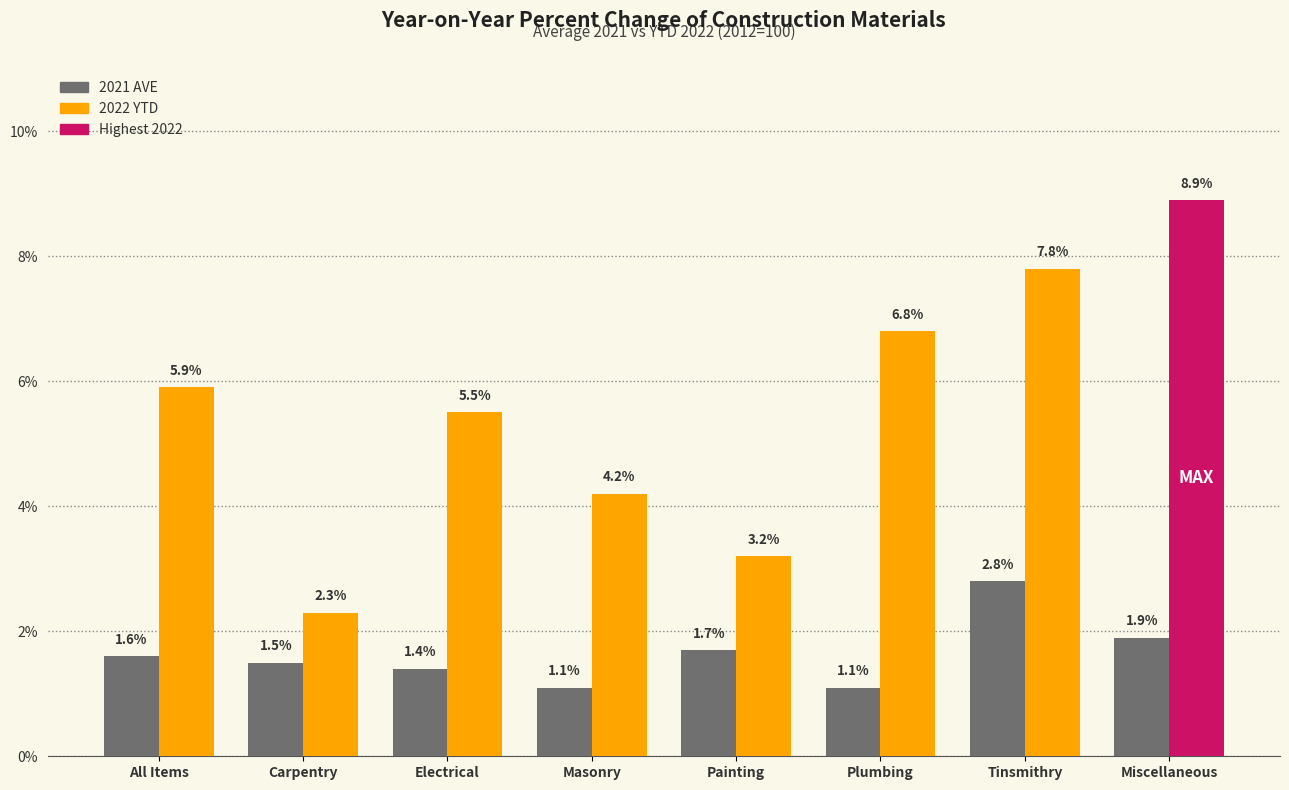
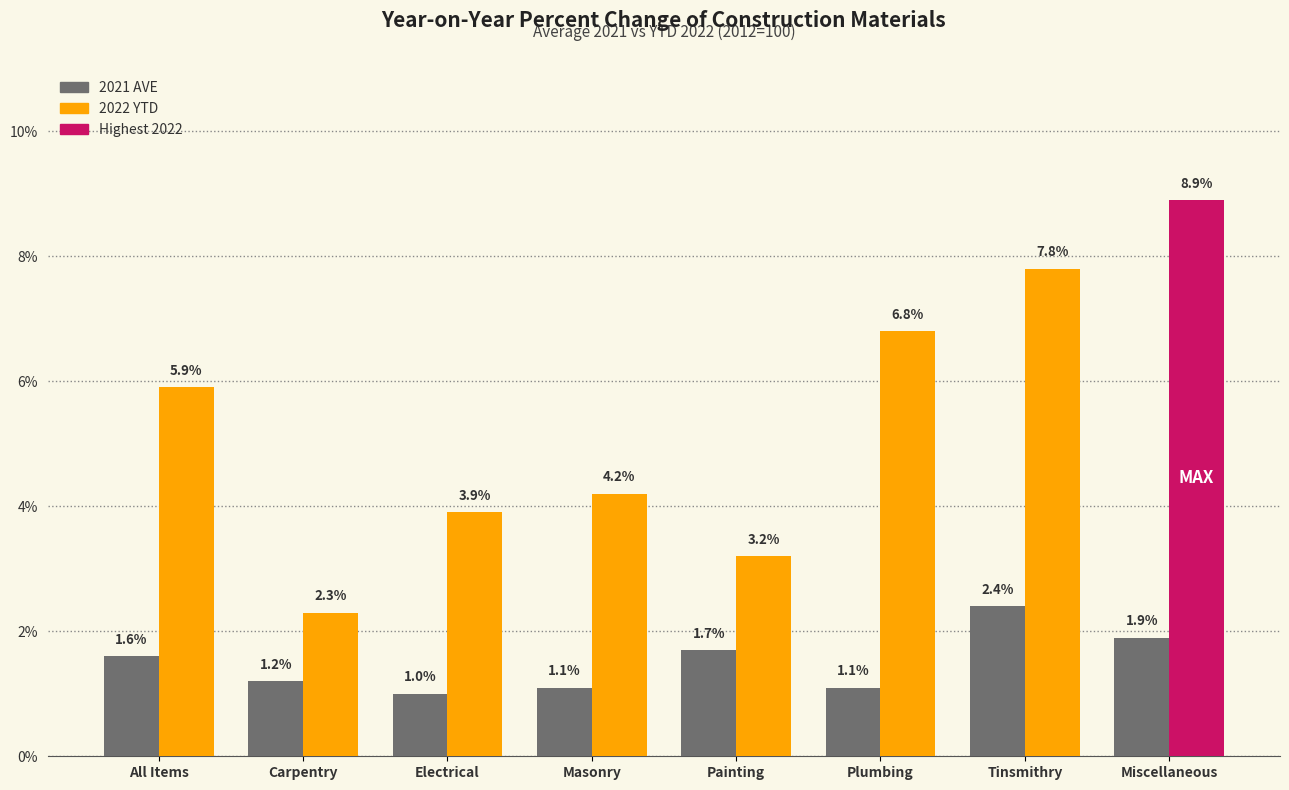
2021 AVE, Carpentry: 1.5% -> 1.2%
2021 AVE, Electrical: 1.4% -> 1.0%
2022 YTD, Electrical: 5.5% -> 3.9%
2021 AVE, Tinsmithry: 2.8% -> 2.4%
